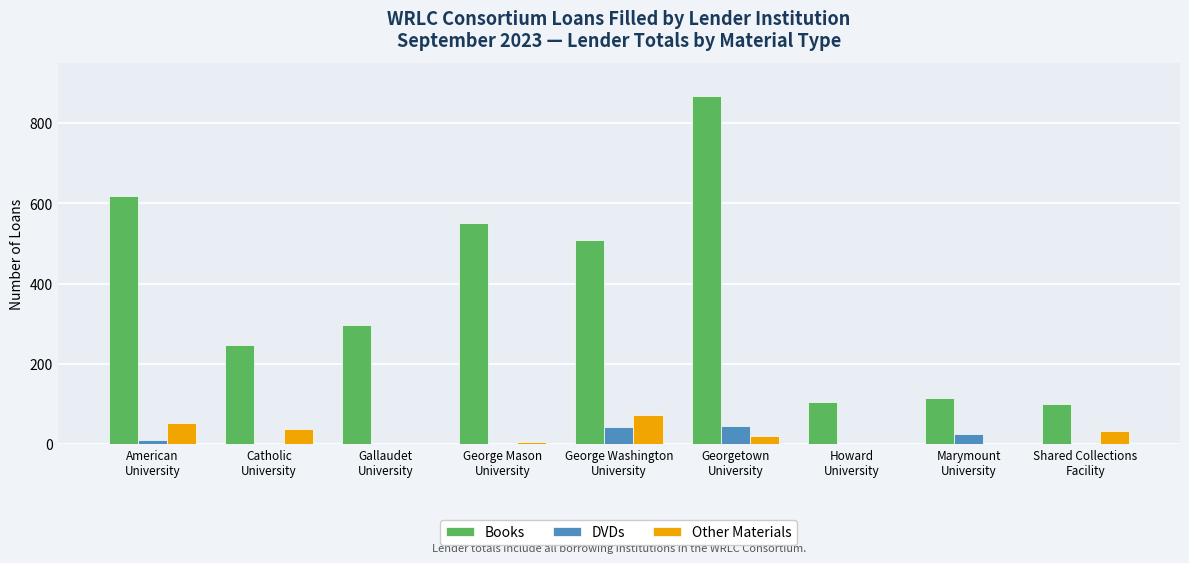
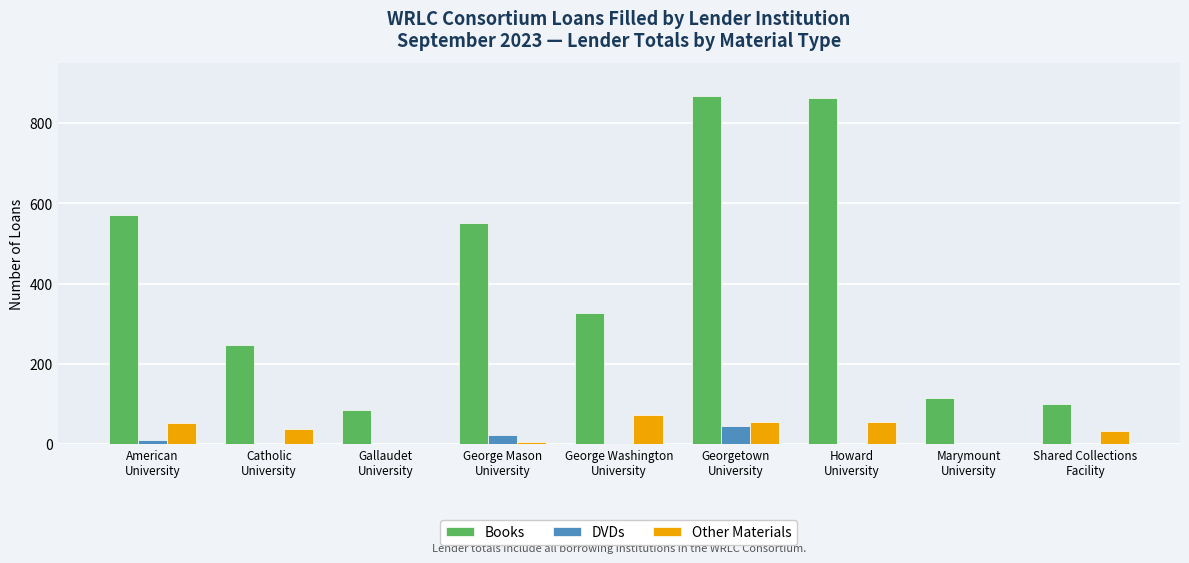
Books, American University: 620 -> 570
Books, Gallaudet University: 300 -> 90
DVDs, George Mason University: 0 -> 20
Books, George Washington University: 510 -> 330
DVDs, George Washington University: 40 -> 0
Other Materials, Georgetown University: 20 -> 60
Books, Howard University: 110 -> 860
Other Materials, Howard University: 0 -> 60
DVDs, Marymount University: 30 -> 0
